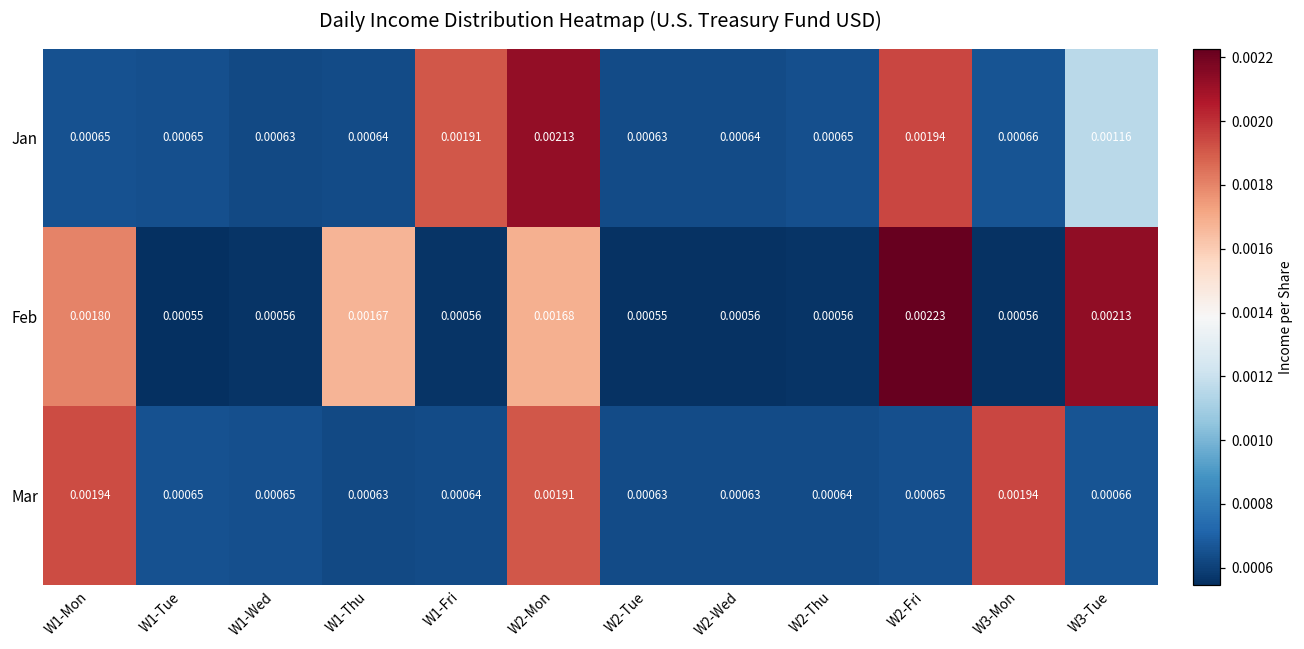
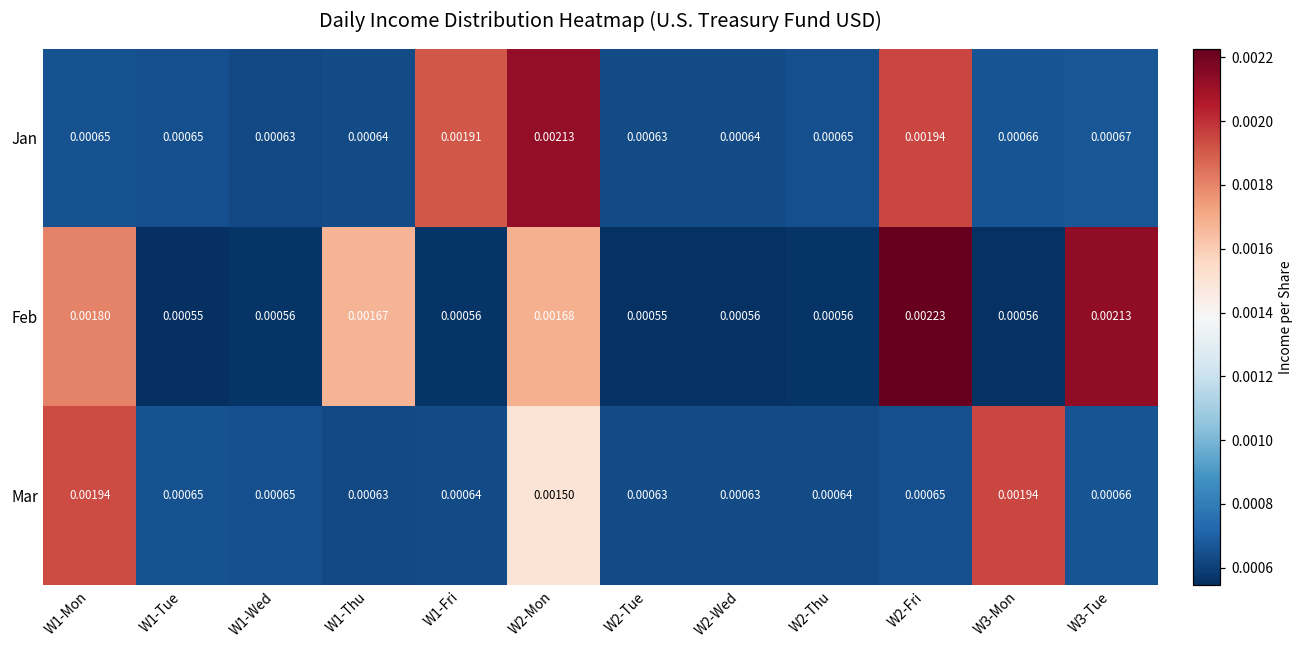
Jan, W3-Tue: 0.00116 -> 0.00067
Mar, W2-Mon: 0.00191 -> 0.00150
